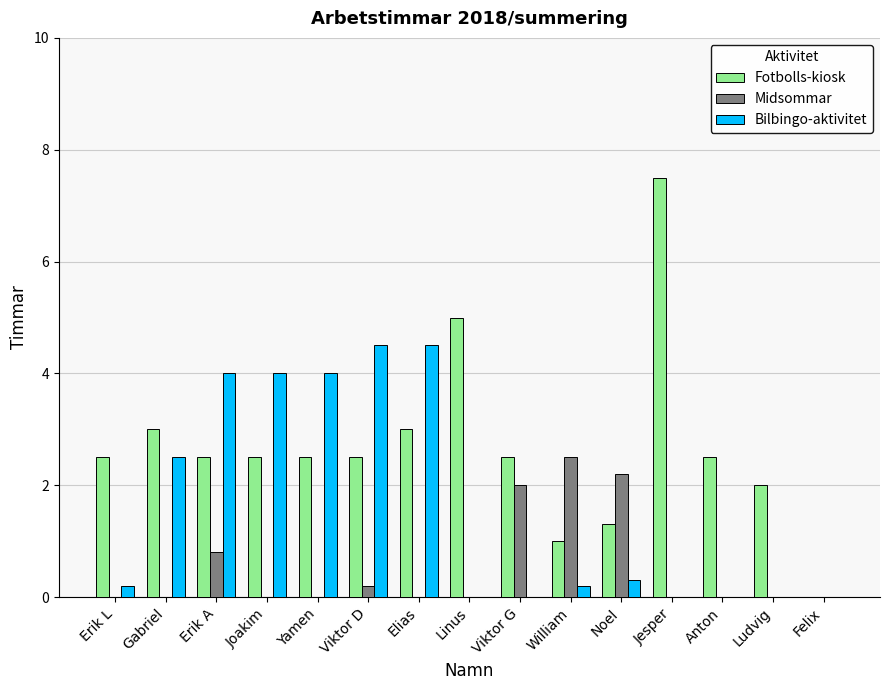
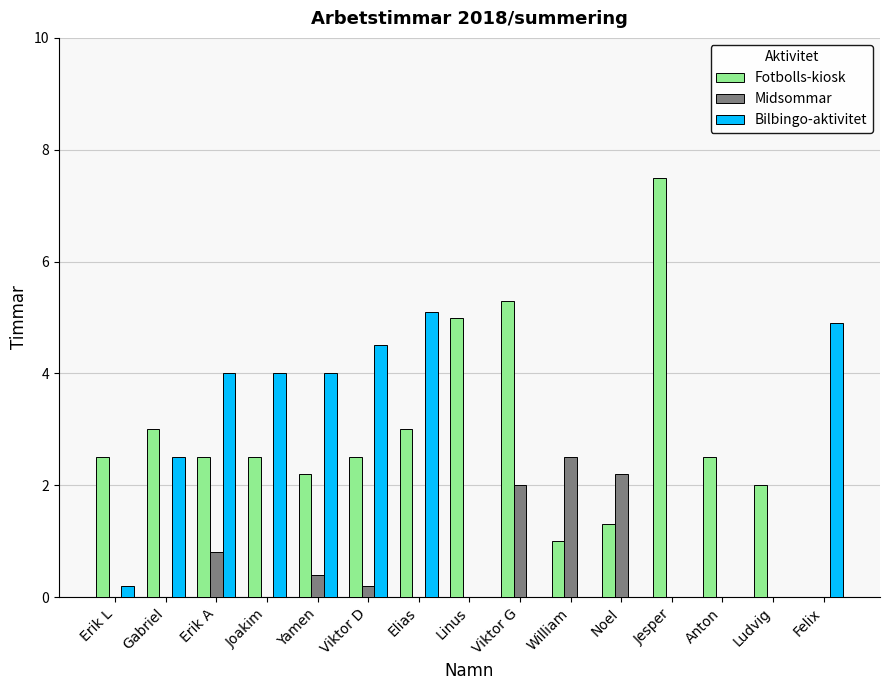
Fotbolls-kiosk, Yamen: 2.5 -> 2.2
Midsommar, Yamen: 0.0 -> 0.4
Bilbingo-aktivitet, Elias: 4.5 -> 5.1
Fotbolls-kiosk, Viktor G: 2.5 -> 5.3
Bilbingo-aktivitet, William: 0.2 -> 0.0
Bilbingo-aktivitet, Noel: 0.3 -> 0.0
Bilbingo-aktivitet, Felix: 0.0 -> 4.9
